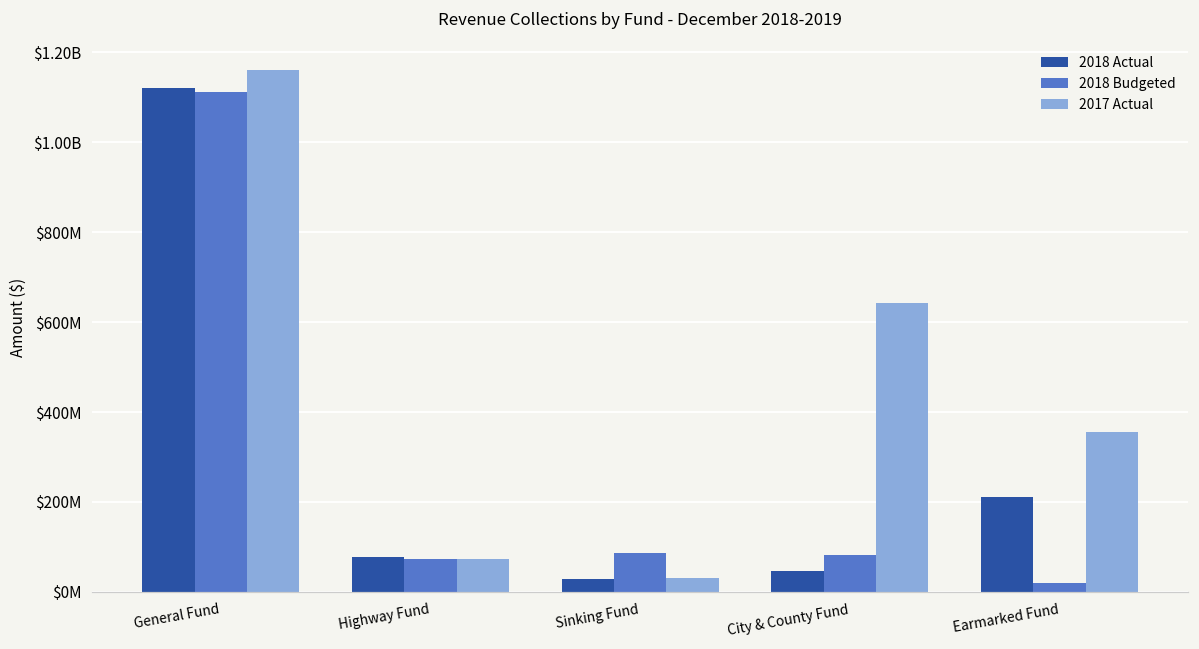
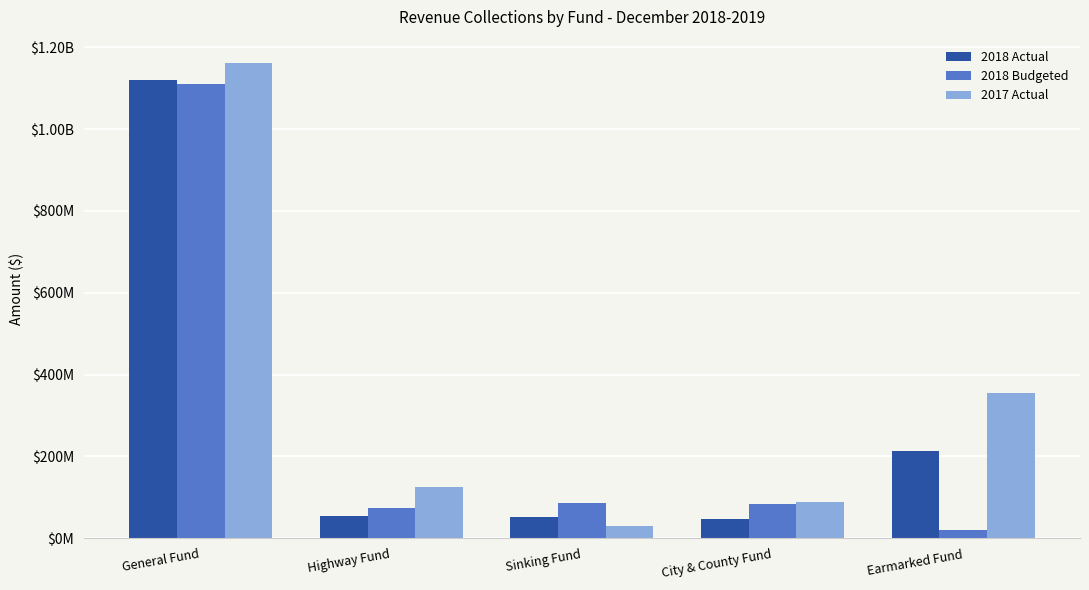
2018 Actual, Highway Fund: $80000000 -> $50000000
2017 Actual, Highway Fund: $70000000 -> $120000000
2018 Actual, Sinking Fund: $30000000 -> $50000000
2017 Actual, City & County Fund: $640000000 -> $90000000
